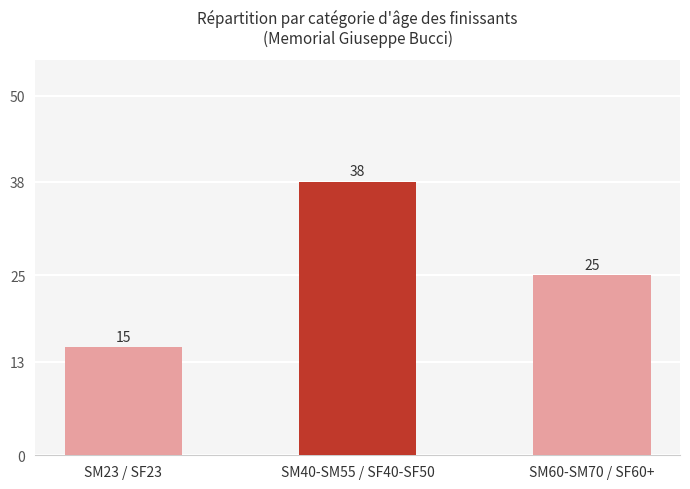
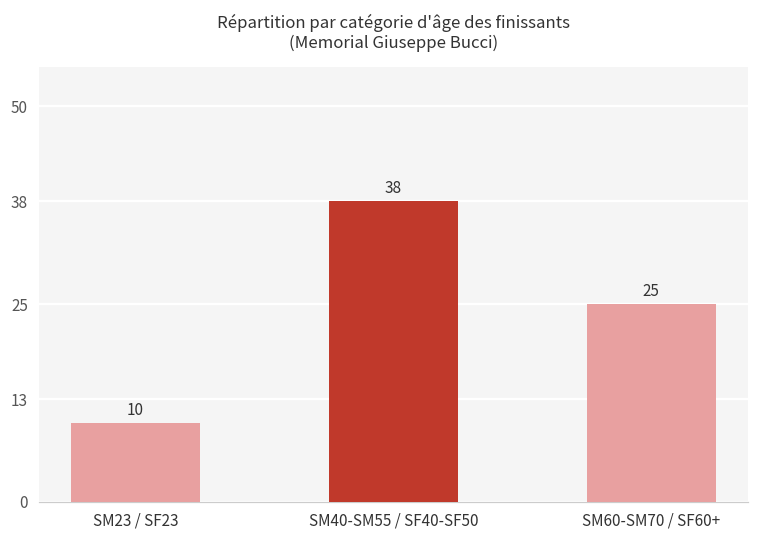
SM23 / SF23: 15 -> 10
